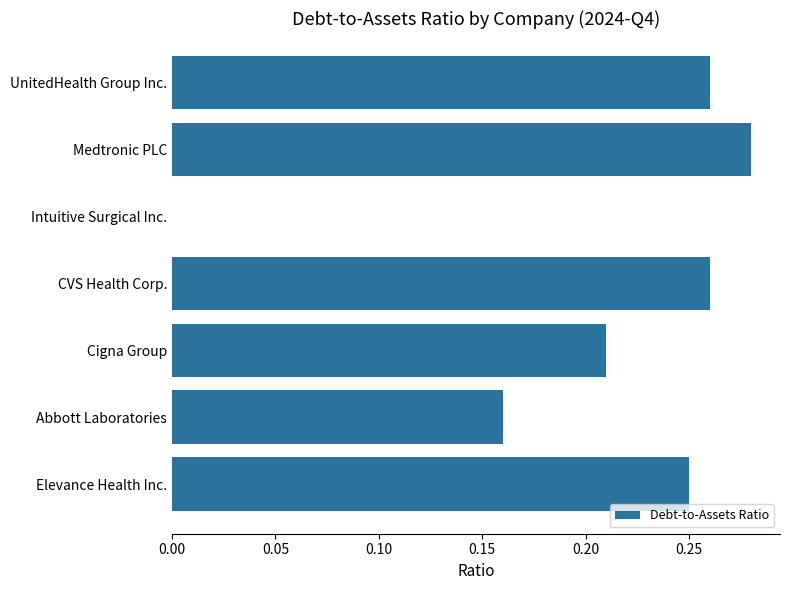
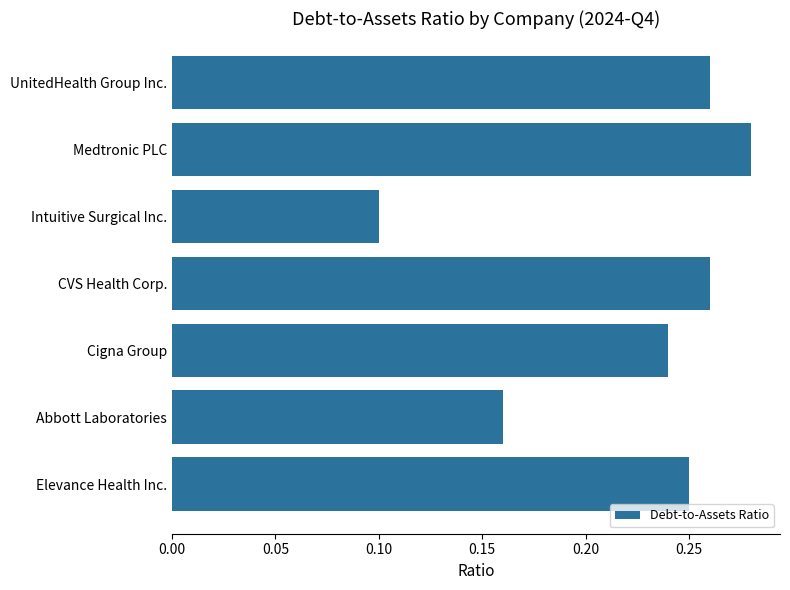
Intuitive Surgical Inc.: 0.0 -> 0.1
Cigna Group: 0.21 -> 0.24
